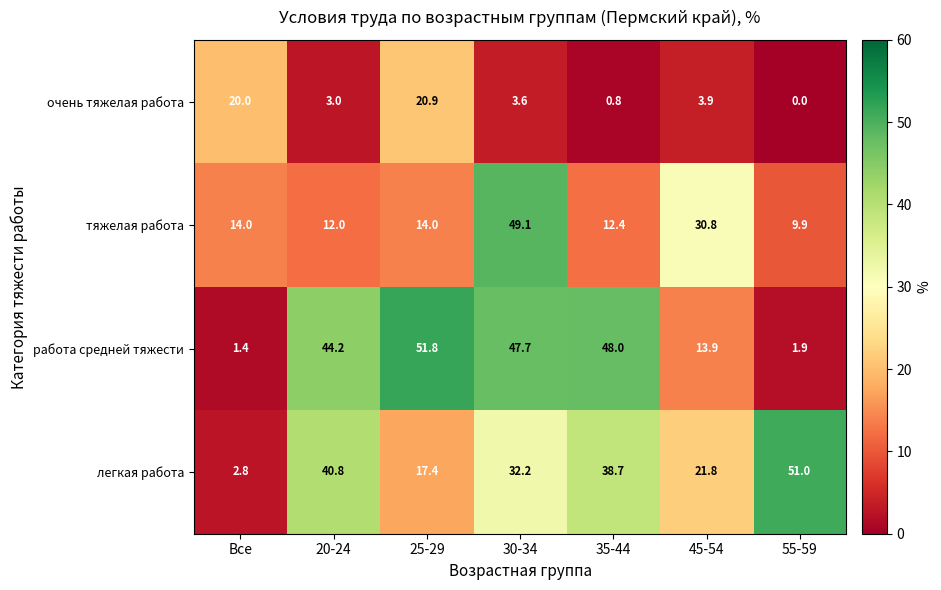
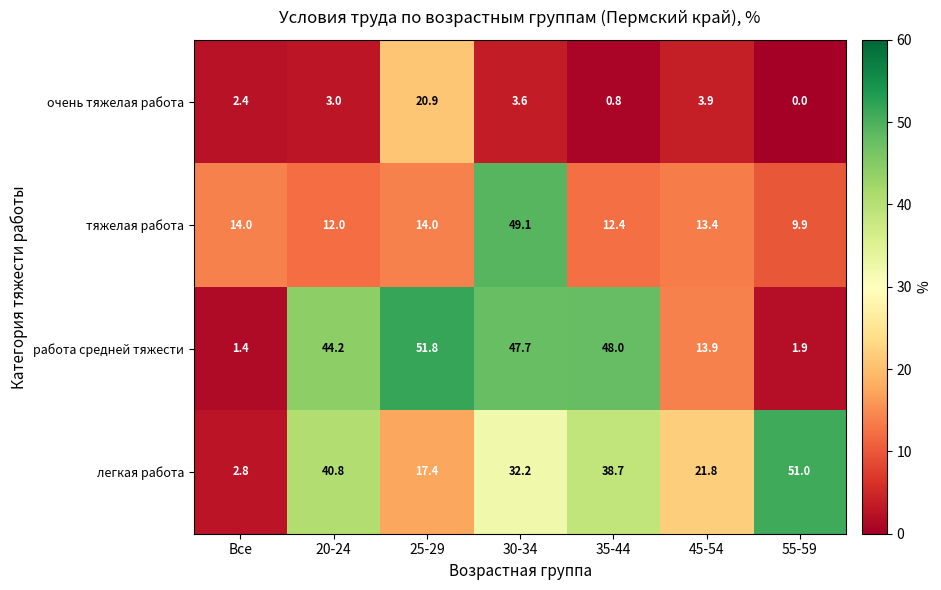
очень тяжелая работа, Все: 20.0 -> 2.4
тяжелая работа, 45-54: 30.8 -> 13.4
